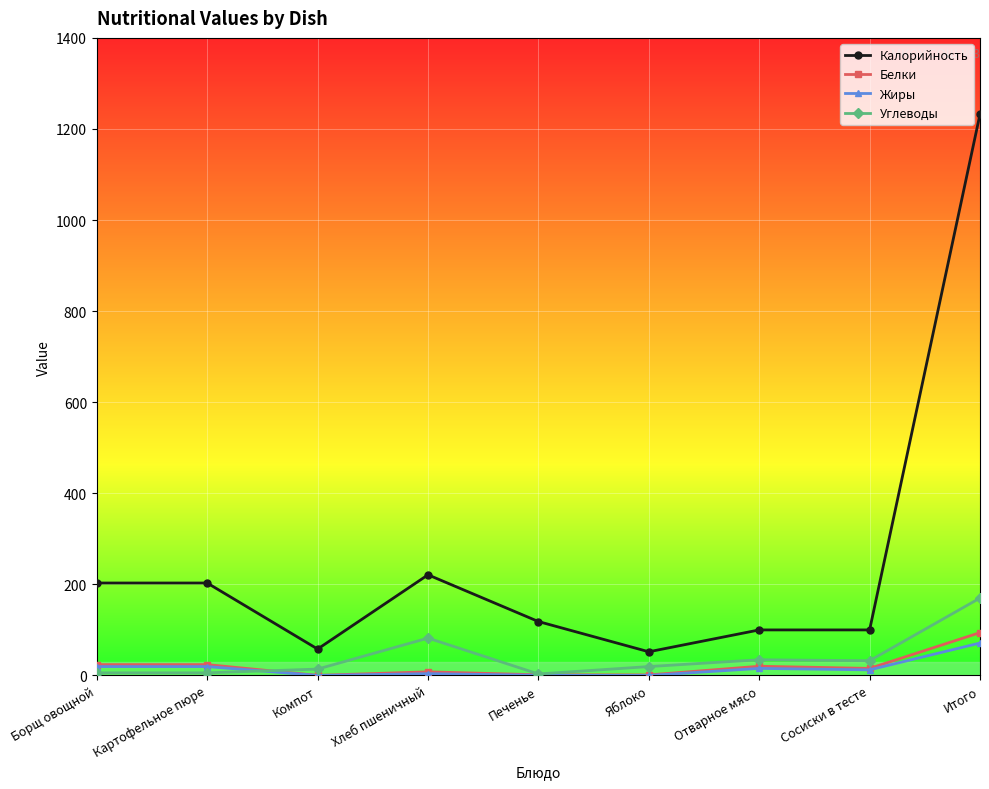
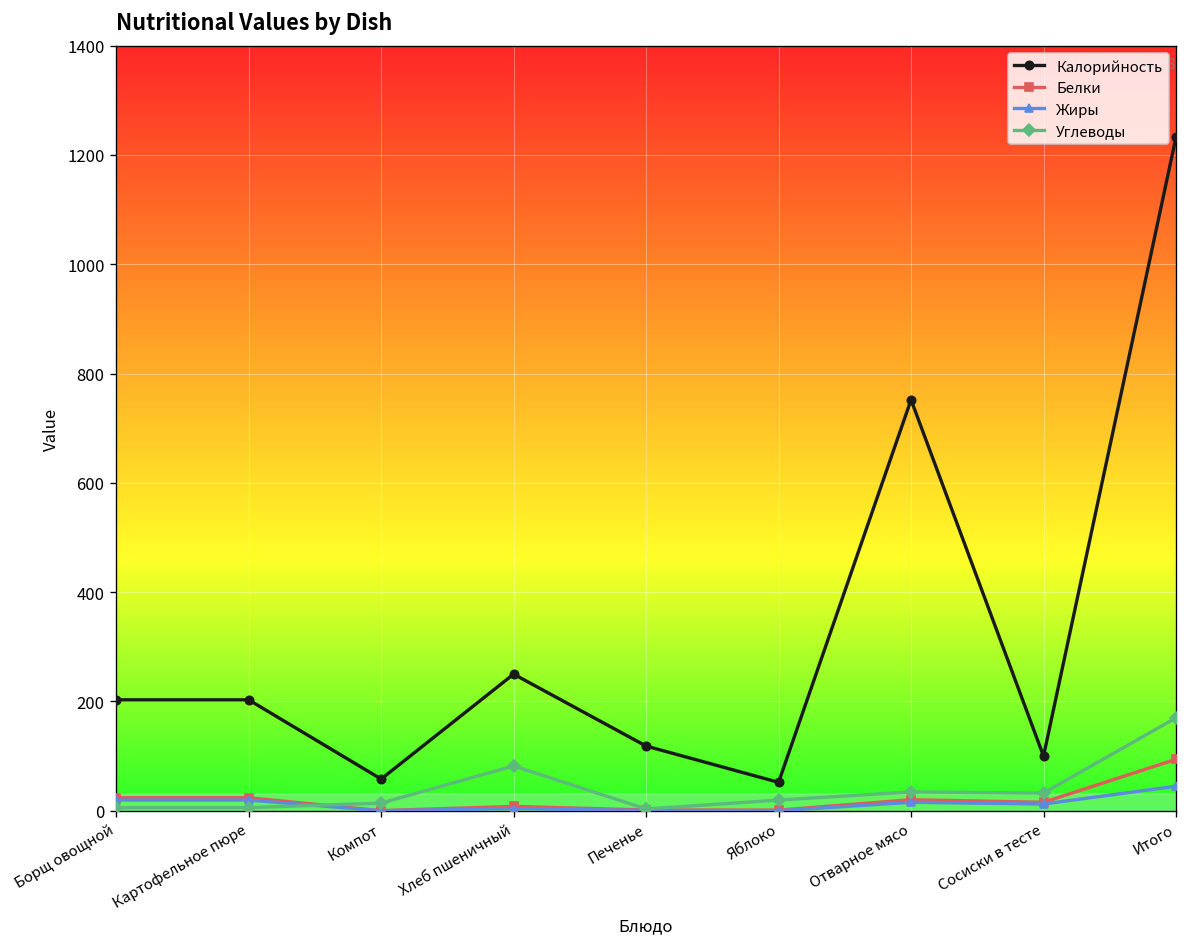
Калорийность, Хлеб пшеничный: 220 -> 250
Калорийность, Отварное мясо: 100 -> 750
Жиры, Итого: 70 -> 40
